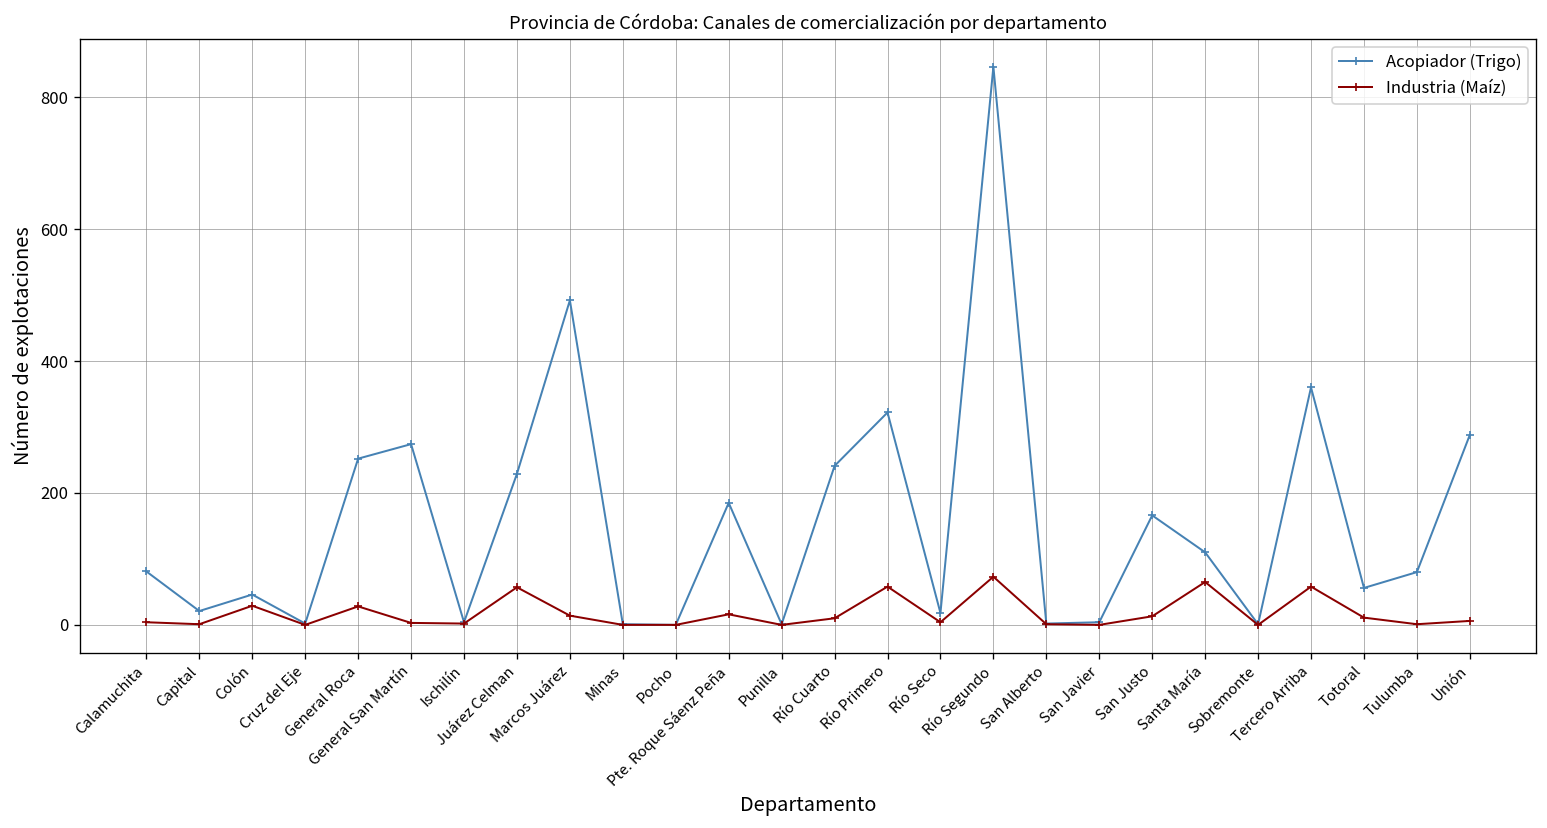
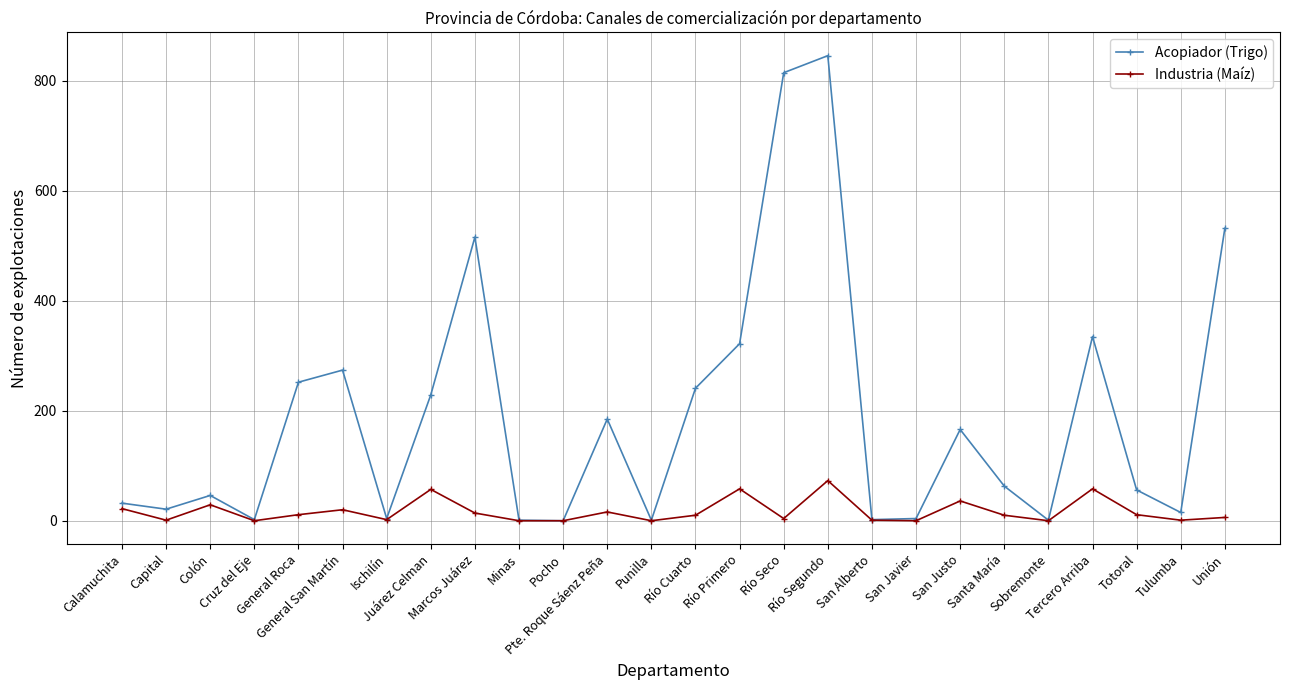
Acopiador (Trigo), Calamuchita: 80 -> 30
Industria (Maíz), Calamuchita: 0 -> 20
Industria (Maíz), General Roca: 30 -> 10
Industria (Maíz), General San Martín: 0 -> 20
Acopiador (Trigo), Marcos Juárez: 490 -> 520
Acopiador (Trigo), Río Seco: 20 -> 820
Industria (Maíz), San Justo: 10 -> 40
Acopiador (Trigo), Santa María: 110 -> 60
Industria (Maíz), Santa María: 70 -> 10
Acopiador (Trigo), Tercero Arriba: 360 -> 340
Acopiador (Trigo), Tulumba: 80 -> 20
Acopiador (Trigo), Unión: 290 -> 530
